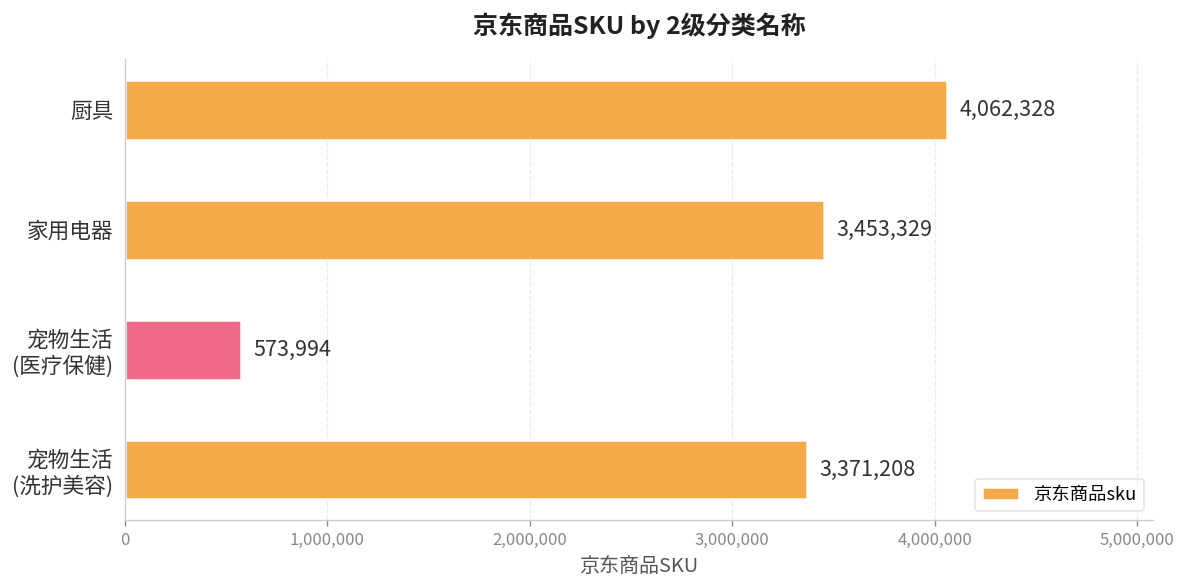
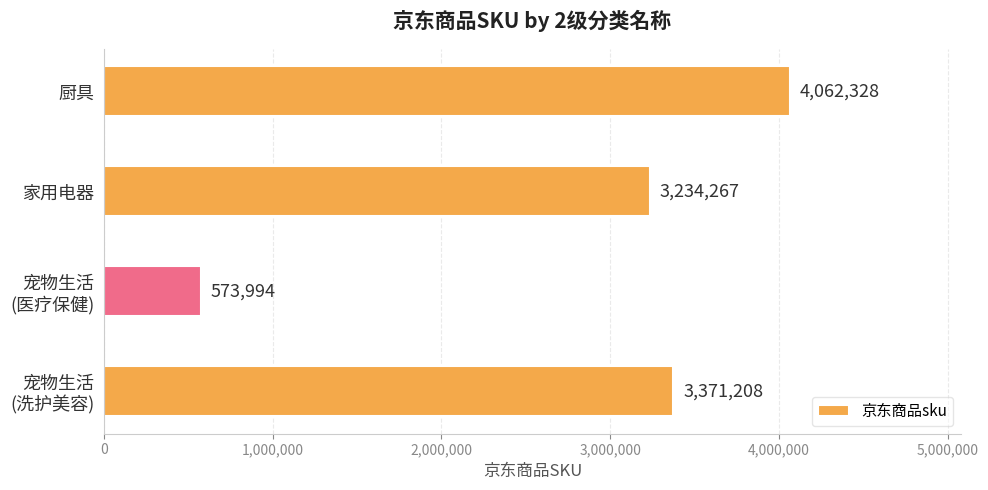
家用电器: 3,453,329 -> 3,234,267
